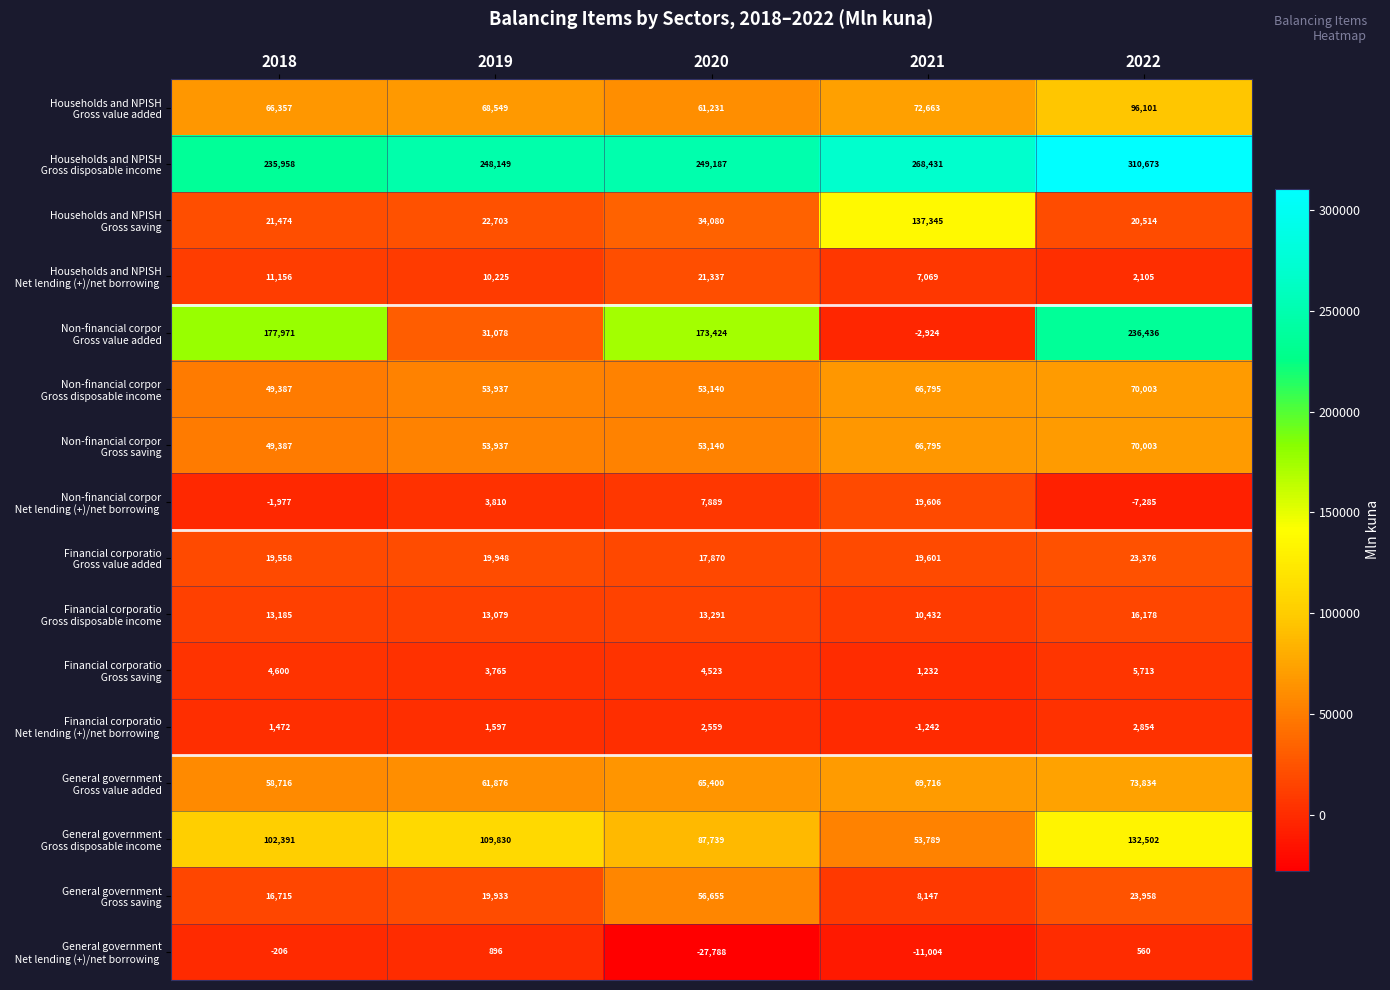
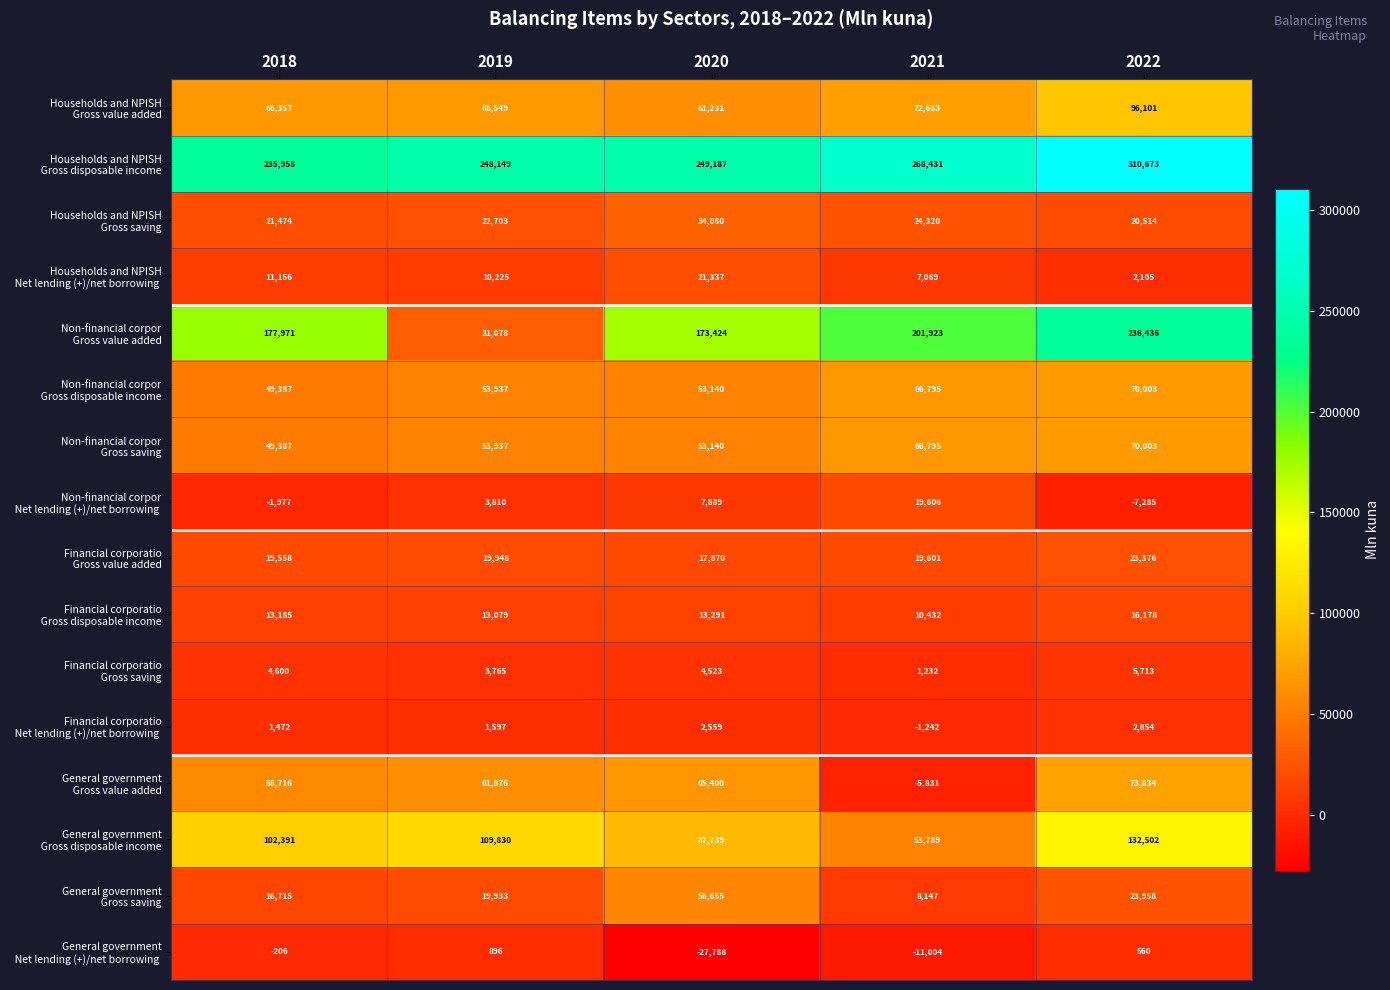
Households and NPISH Gross saving, 2021: 137,345 -> 24,320
Non-financial corpor Gross value added, 2021: -2,924 -> 201,923
General government Gross value added, 2021: 69,716 -> -5,831
